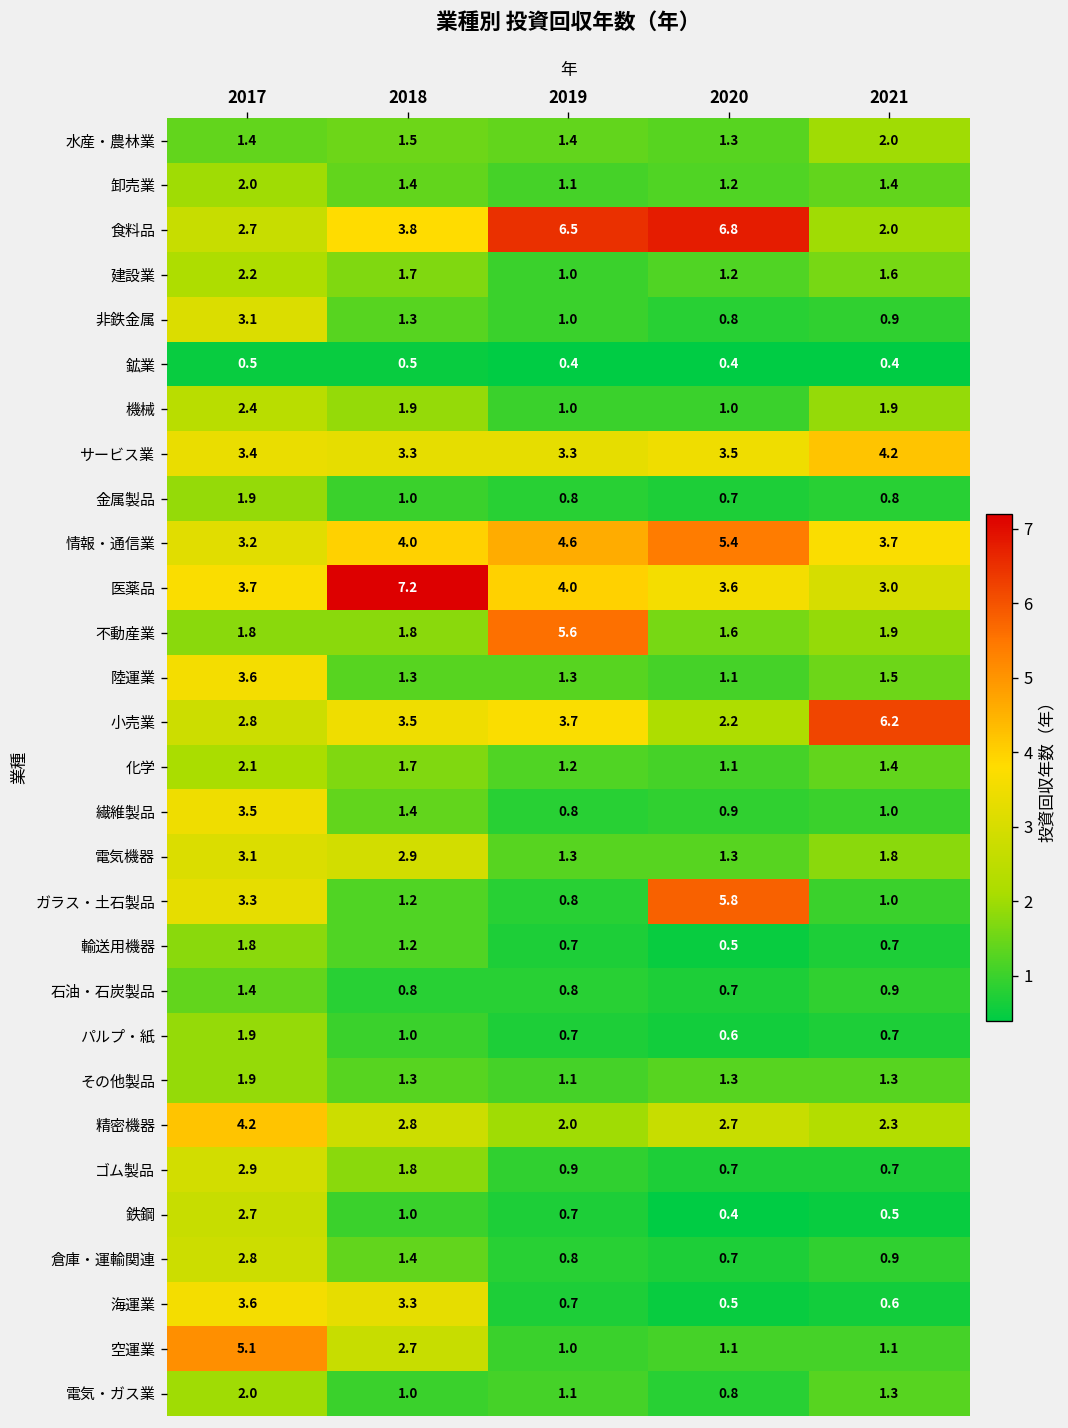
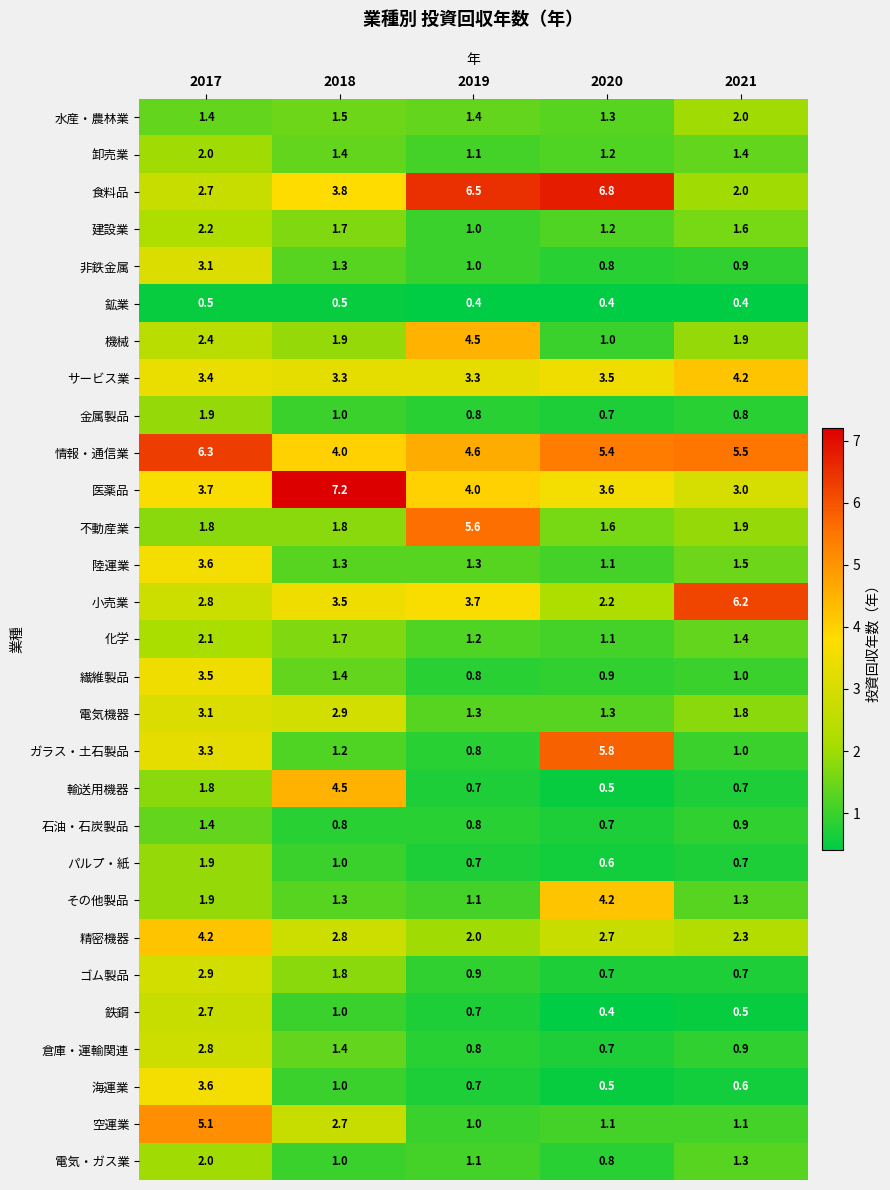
機械, 2019: 1.0 -> 4.5
情報・通信業, 2017: 3.2 -> 6.3
情報・通信業, 2021: 3.7 -> 5.5
輸送用機器, 2018: 1.2 -> 4.5
その他製品, 2020: 1.3 -> 4.2
海運業, 2018: 3.3 -> 1.0
